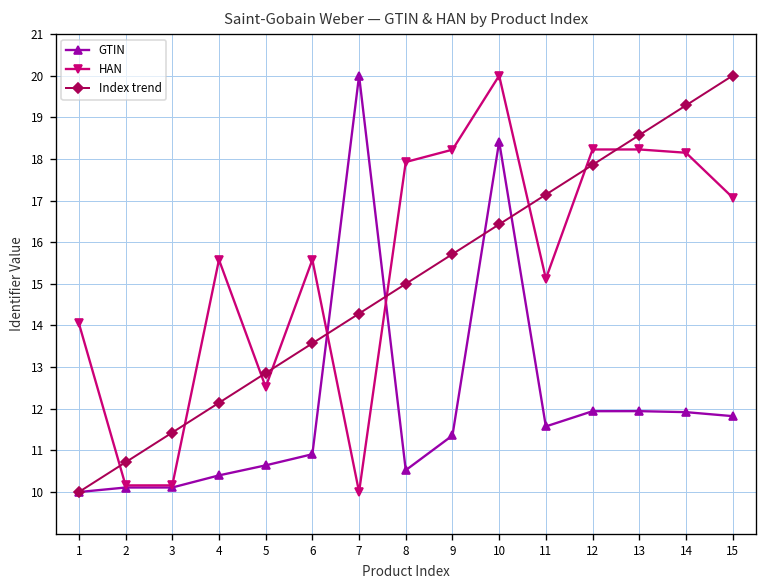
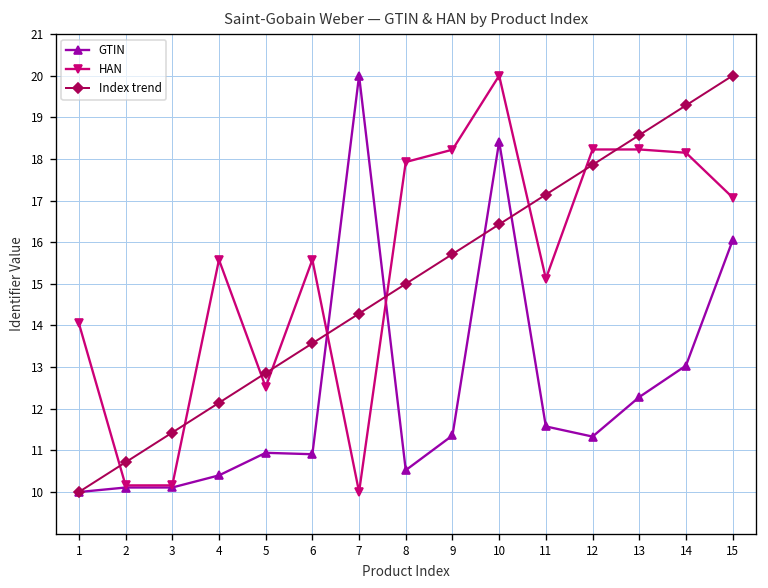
GTIN, 5: 10.6 -> 10.9
GTIN, 12: 11.9 -> 11.3
GTIN, 13: 11.9 -> 12.3
GTIN, 14: 11.9 -> 13.0
GTIN, 15: 11.8 -> 16.0
